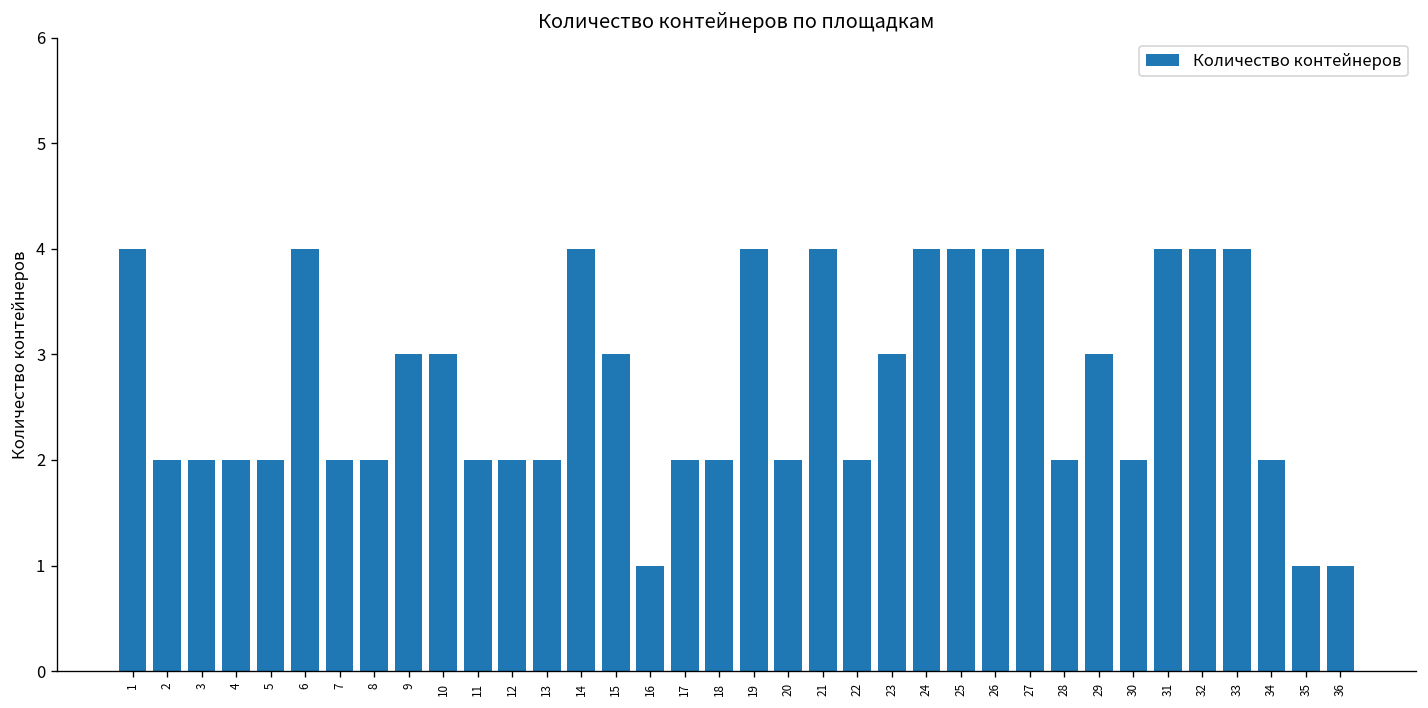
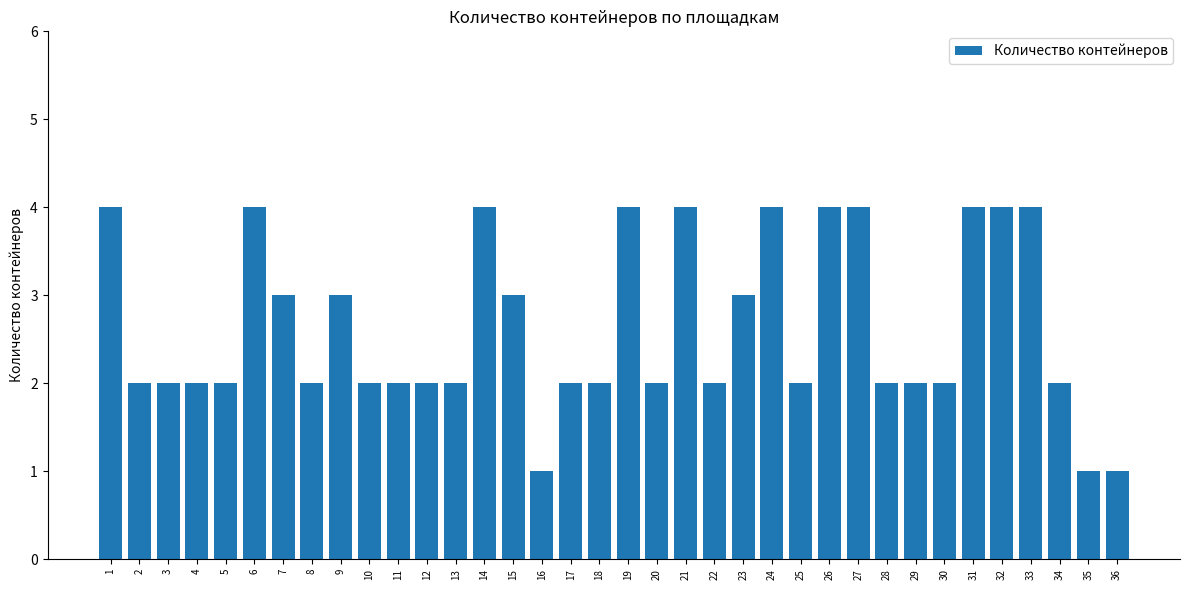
7: 2 -> 3
10: 3 -> 2
25: 4 -> 2
29: 3 -> 2
